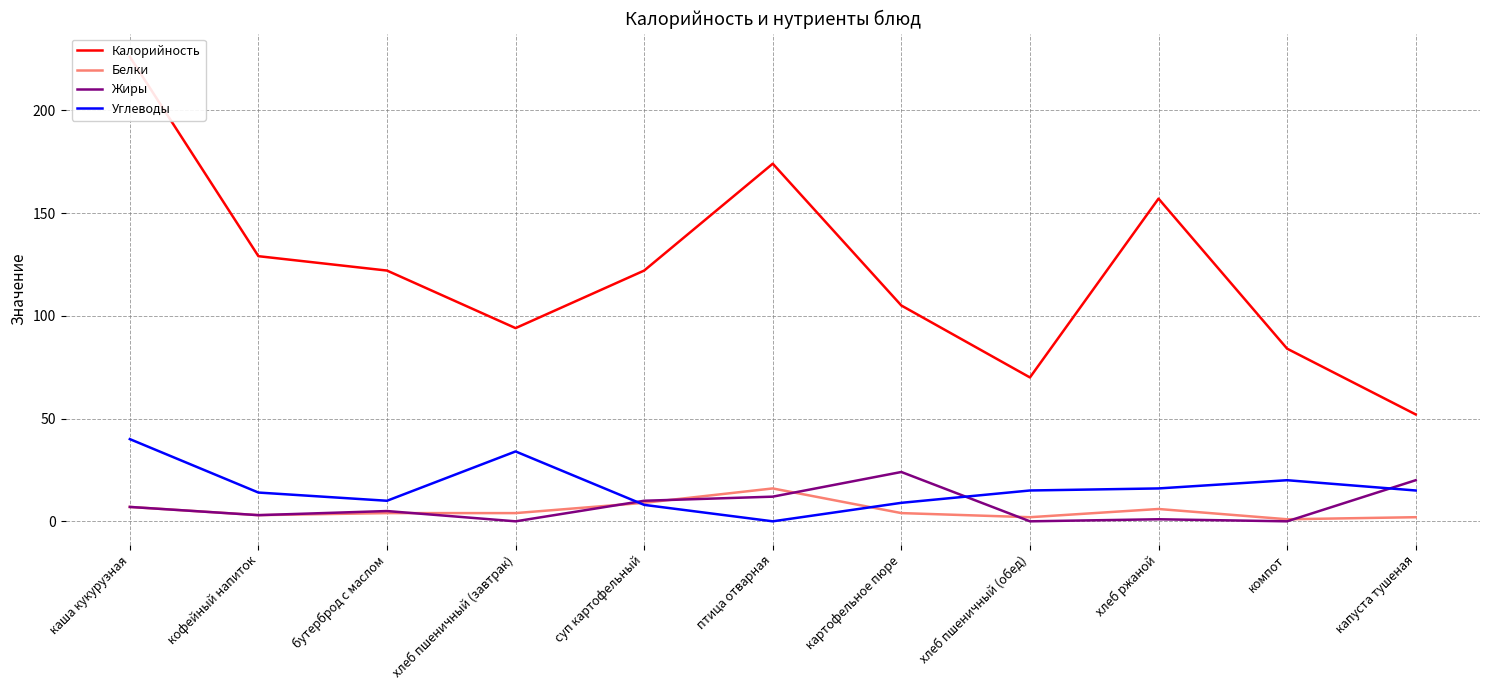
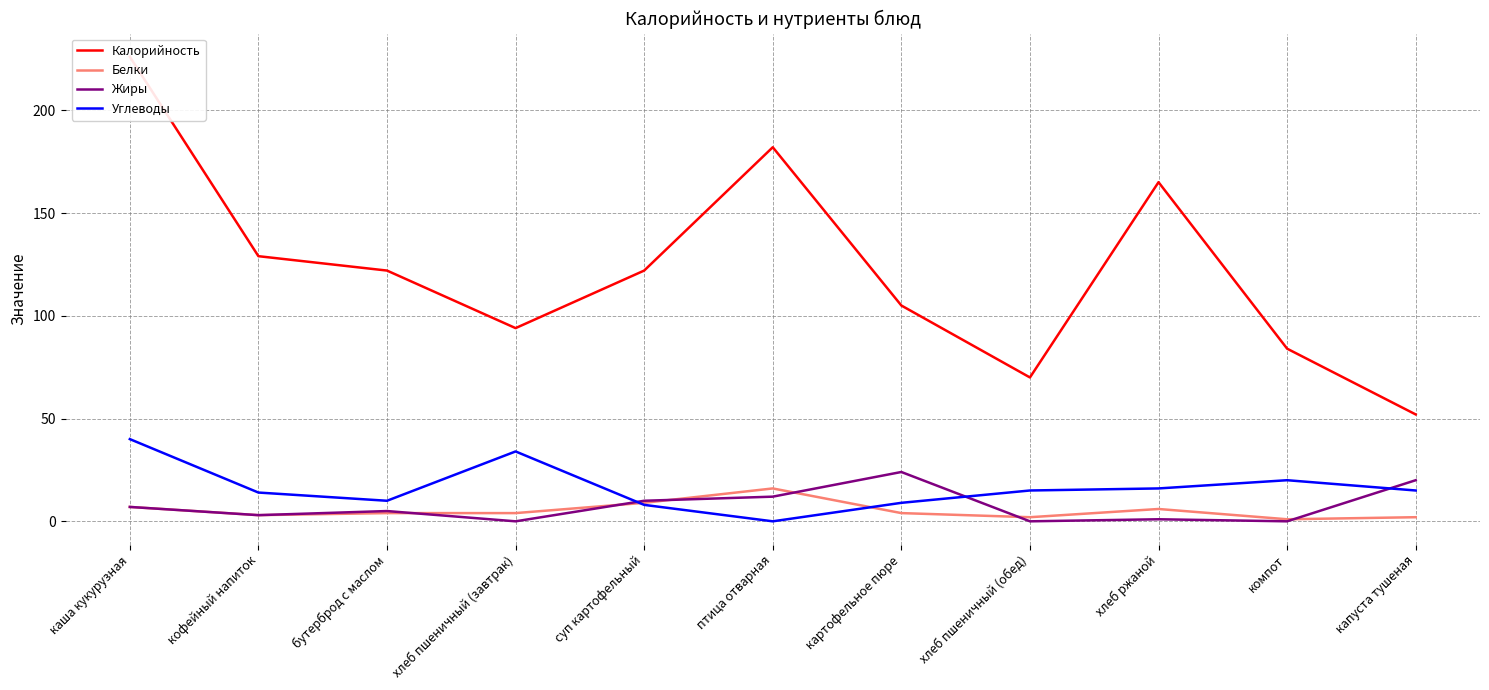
Калорийность, птица отварная: 174 -> 182
Калорийность, хлеб ржаной: 157 -> 165
